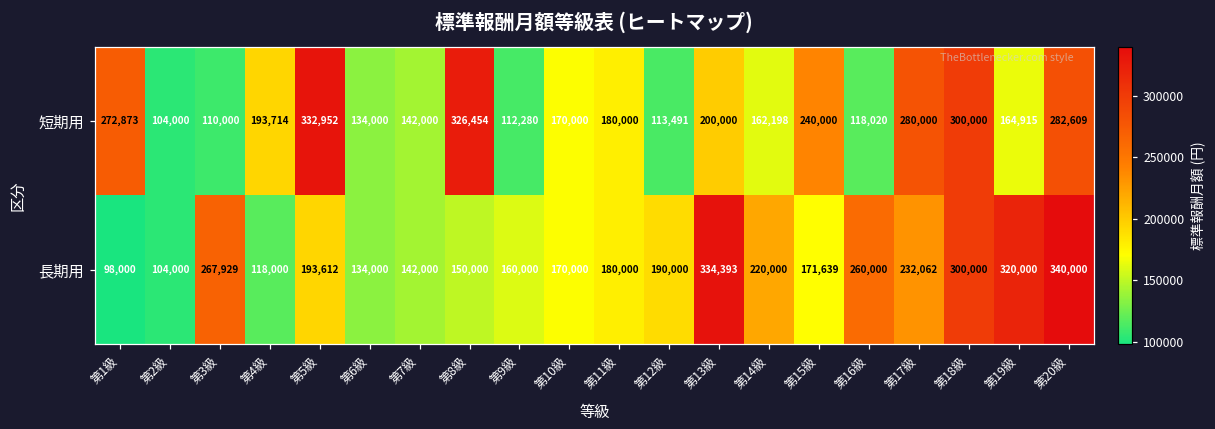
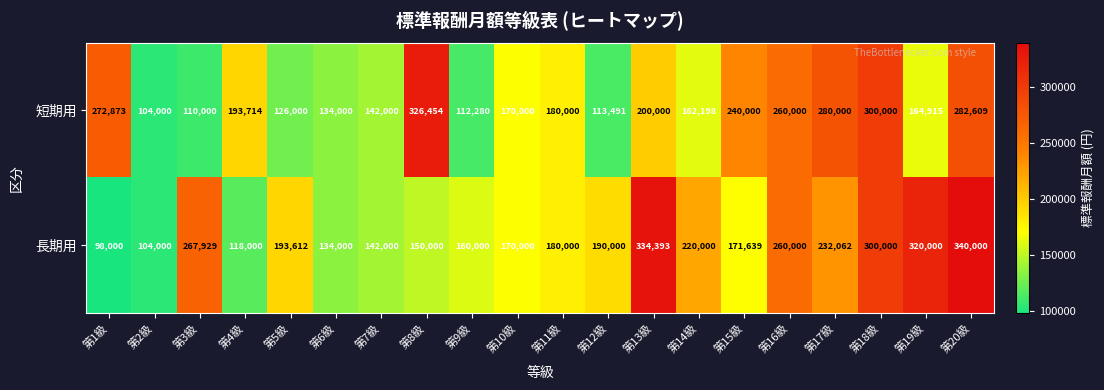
短期用, 第5級: 332,952 -> 126,000
短期用, 第16級: 118,020 -> 260,000
